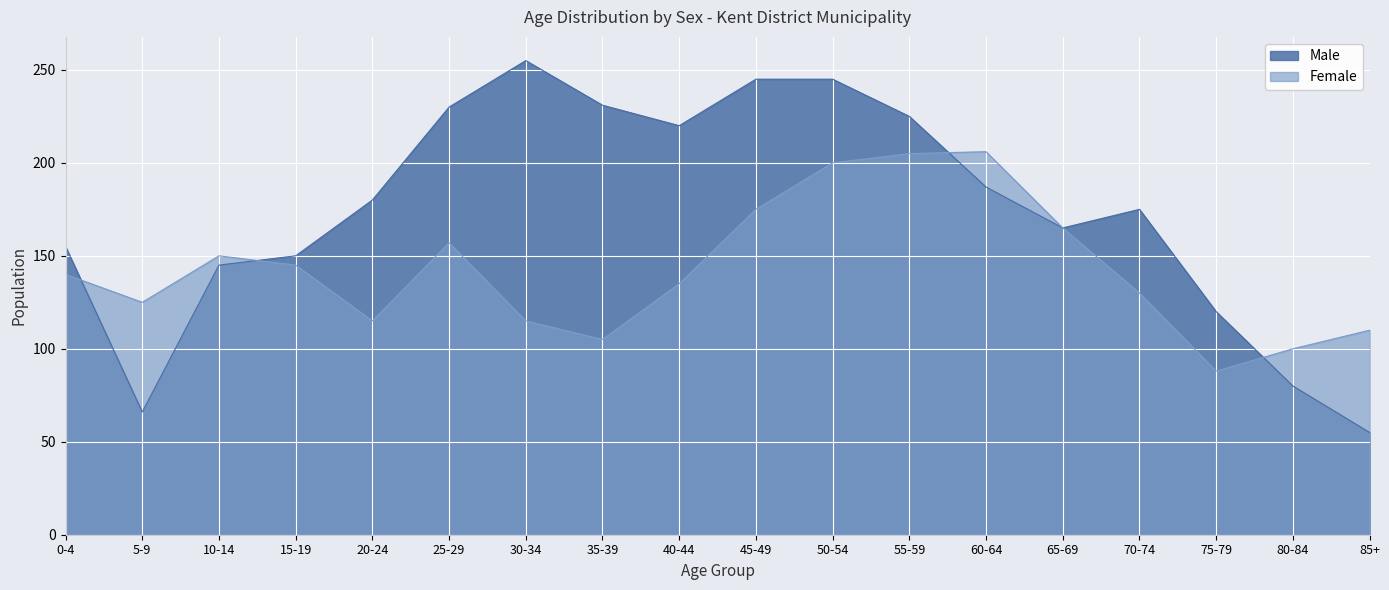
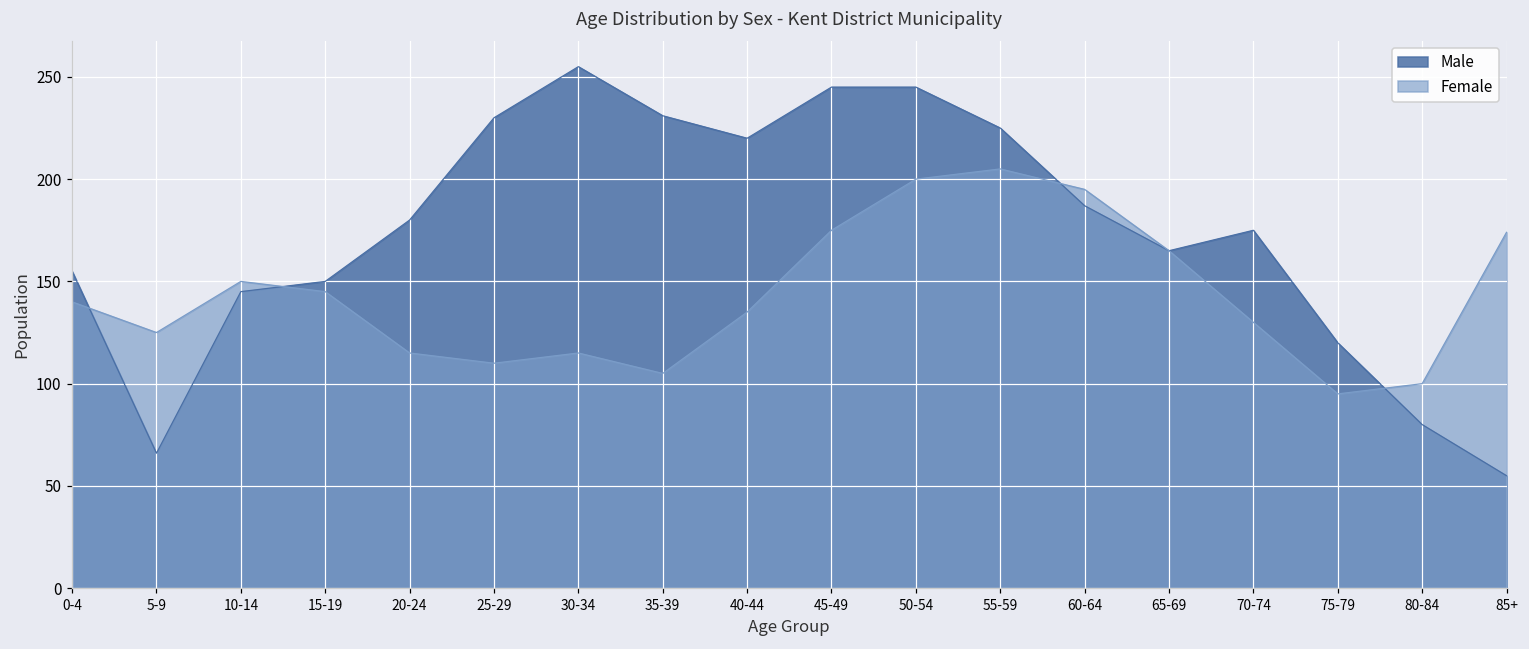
Female, 25-29: 157 -> 110
Female, 60-64: 206 -> 195
Female, 75-79: 88 -> 95
Female, 85+: 110 -> 174
